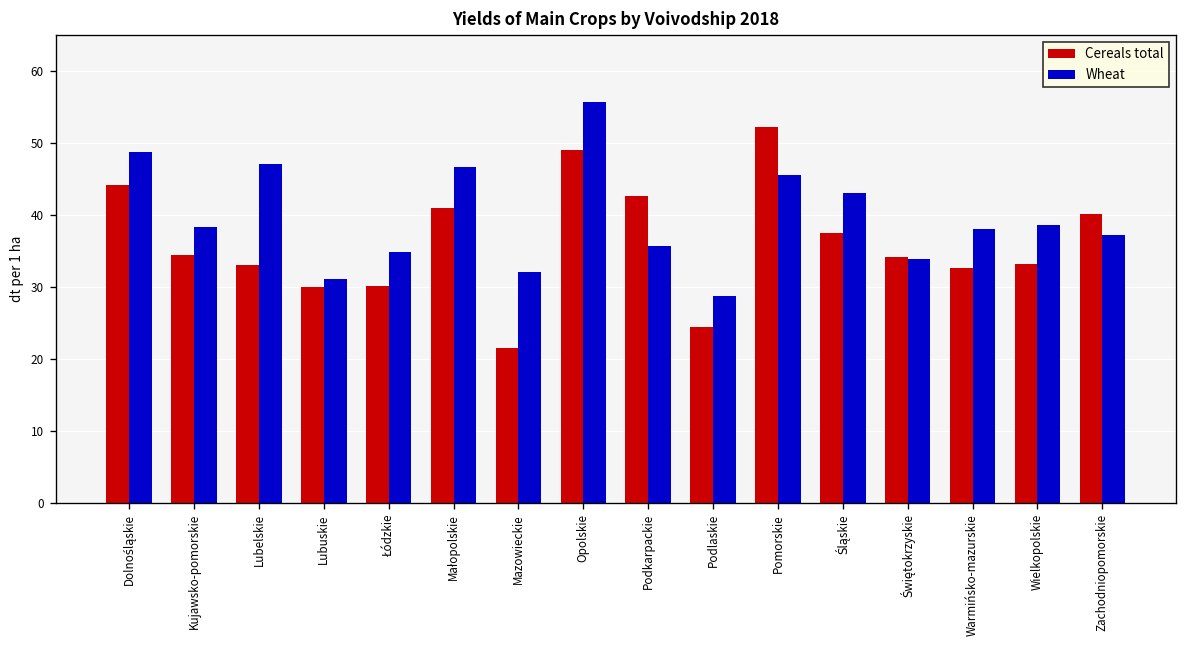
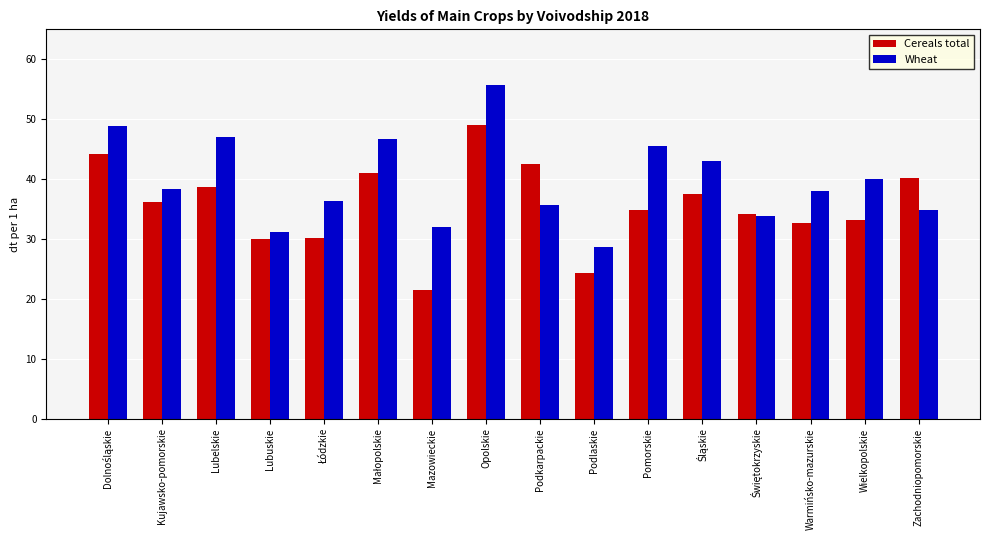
Cereals total, Kujawsko-pomorskie: 34 -> 36
Cereals total, Lubelskie: 33 -> 39
Wheat, Łódzkie: 35 -> 36
Cereals total, Pomorskie: 52 -> 35
Wheat, Wielkopolskie: 39 -> 40
Wheat, Zachodniopomorskie: 37 -> 35
